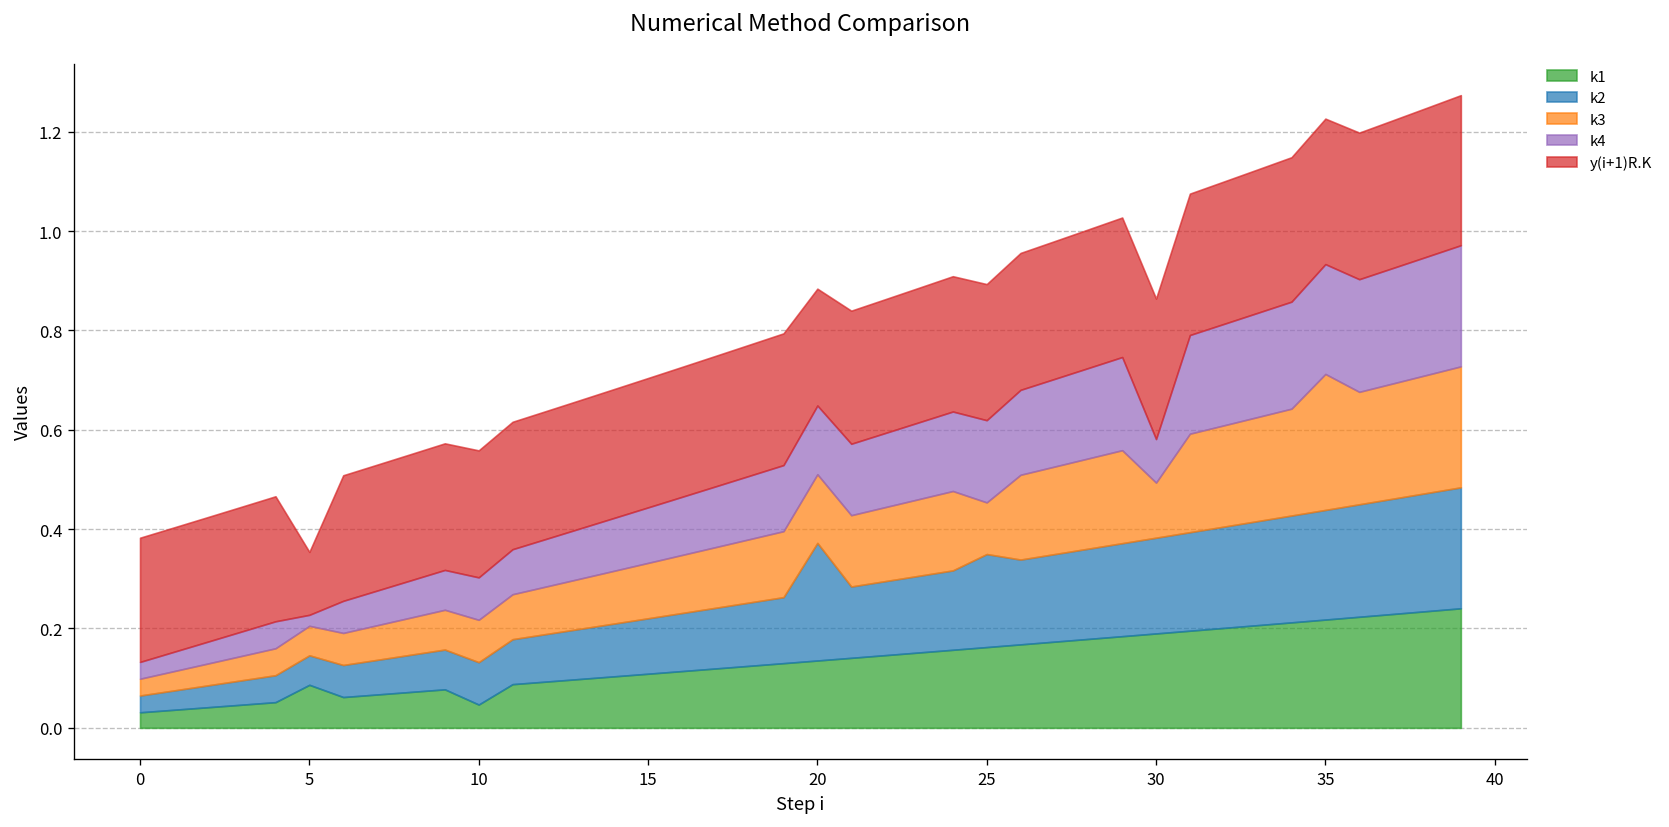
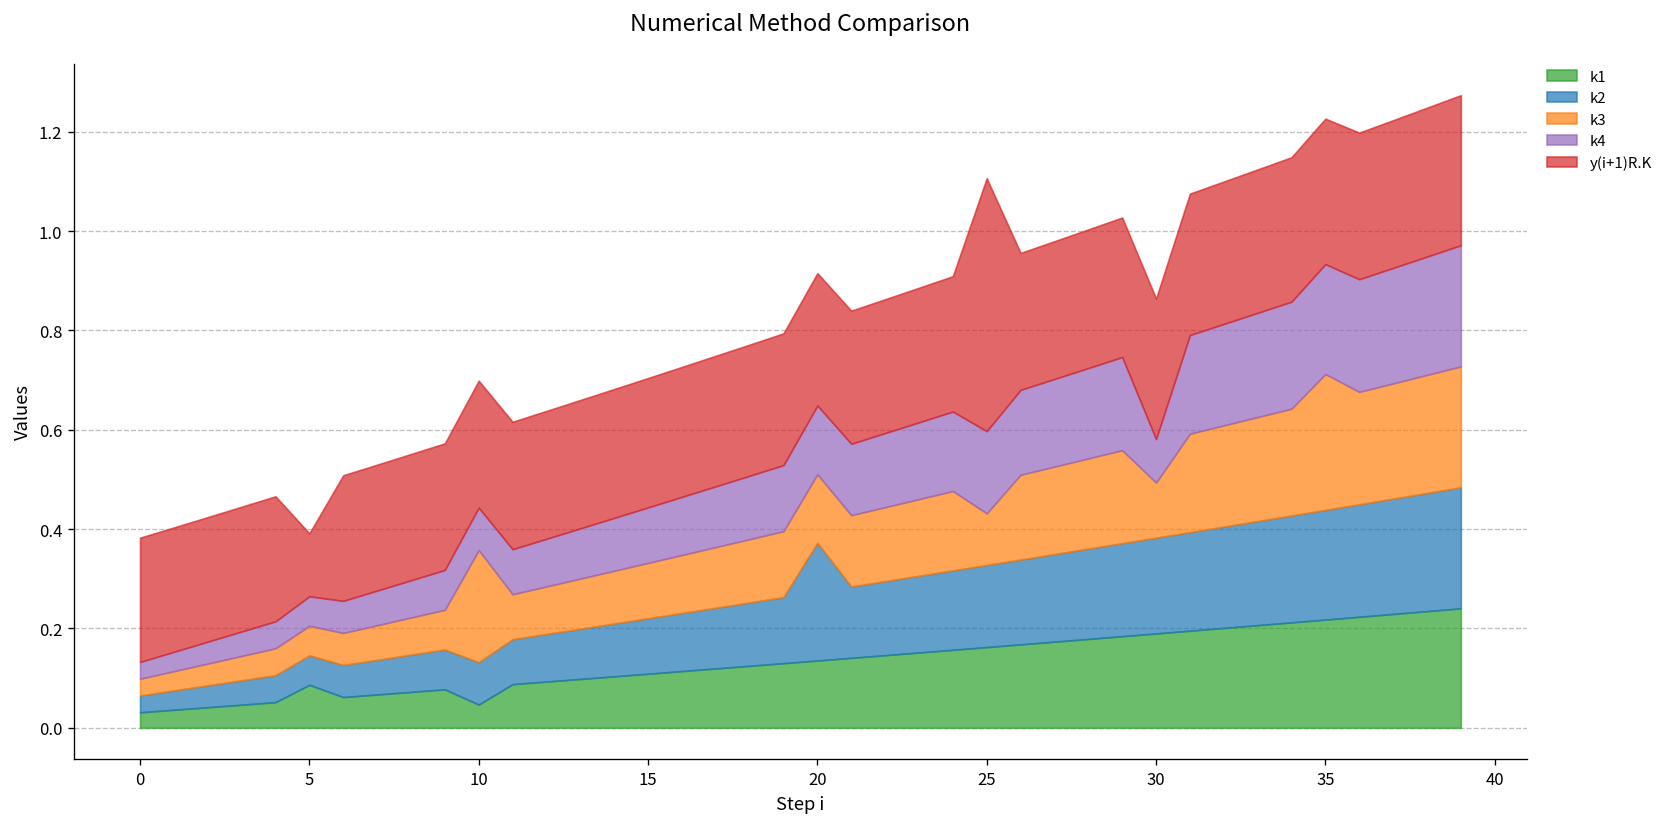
k4, 5: 0.02 -> 0.06
k3, 10: 0.09 -> 0.23
y(i+1)R.K, 20: 0.24 -> 0.27
k2, 25: 0.19 -> 0.17
y(i+1)R.K, 25: 0.27 -> 0.51
